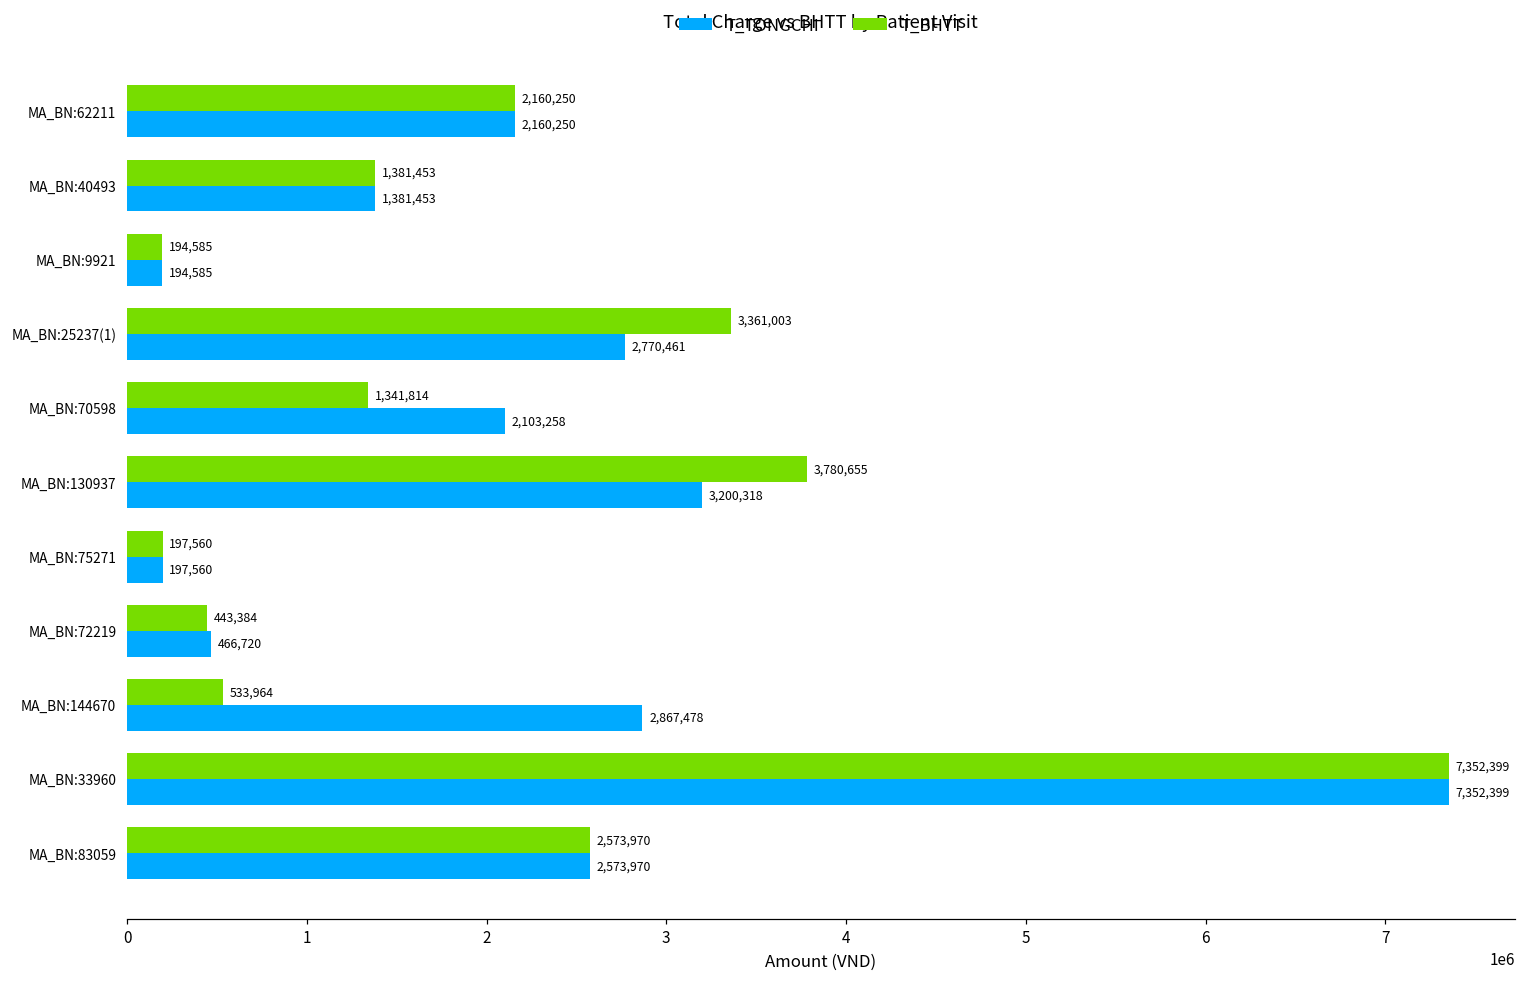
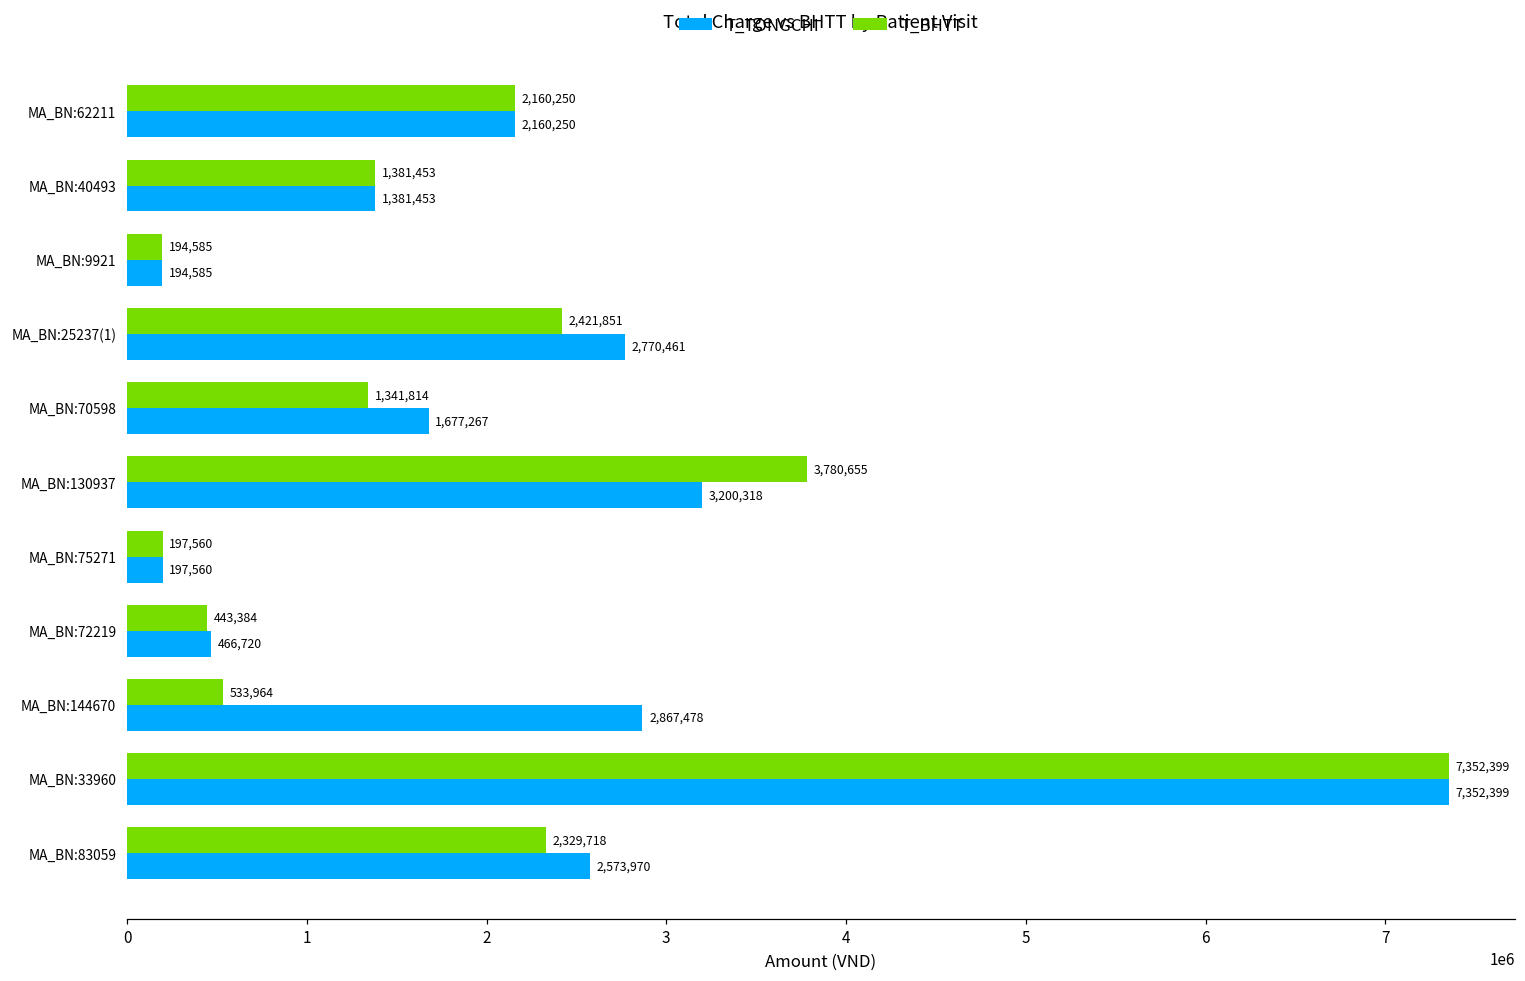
T_BHTT, MA_BN:25237(1): 3,361,003 -> 2,421,851
T_TONGCHI, MA_BN:70598: 2,103,258 -> 1,677,267
T_BHTT, MA_BN:83059: 2,573,970 -> 2,329,718
